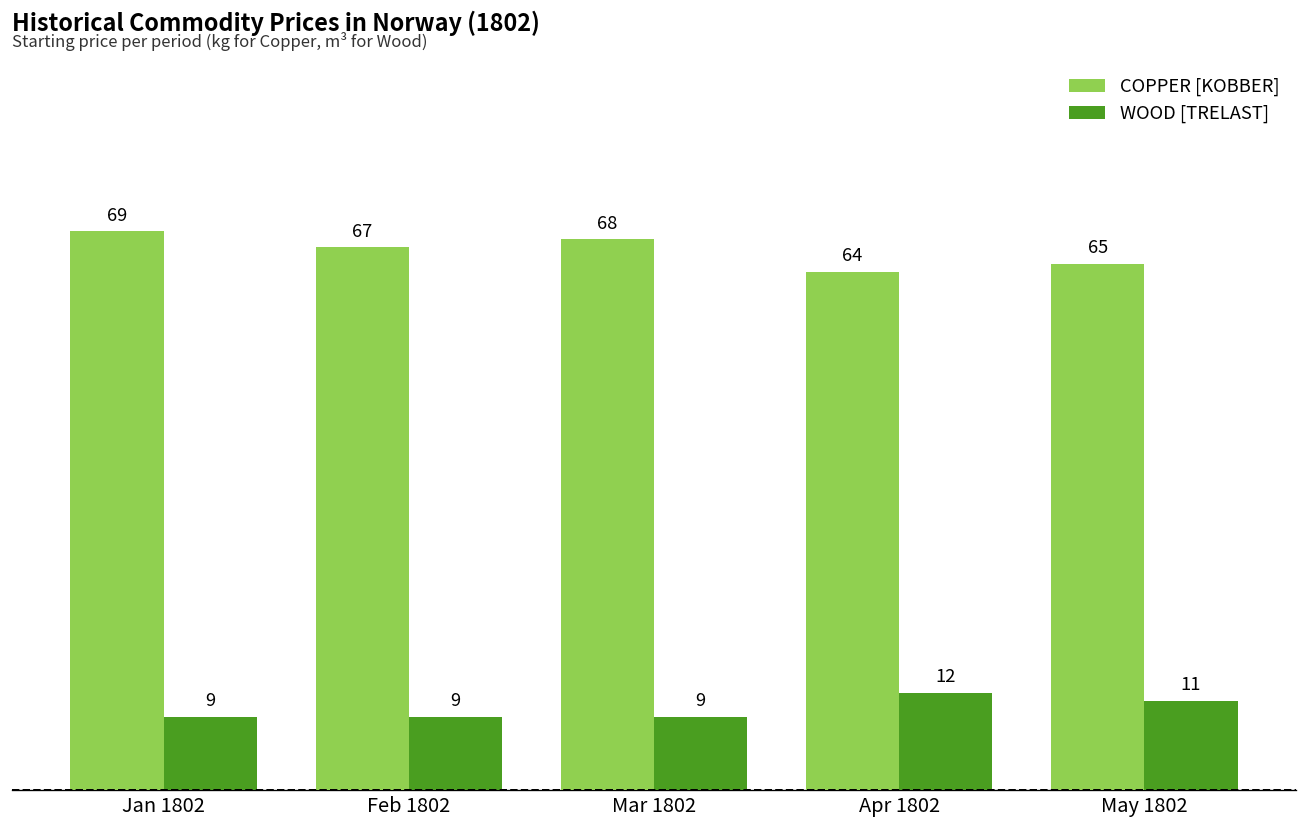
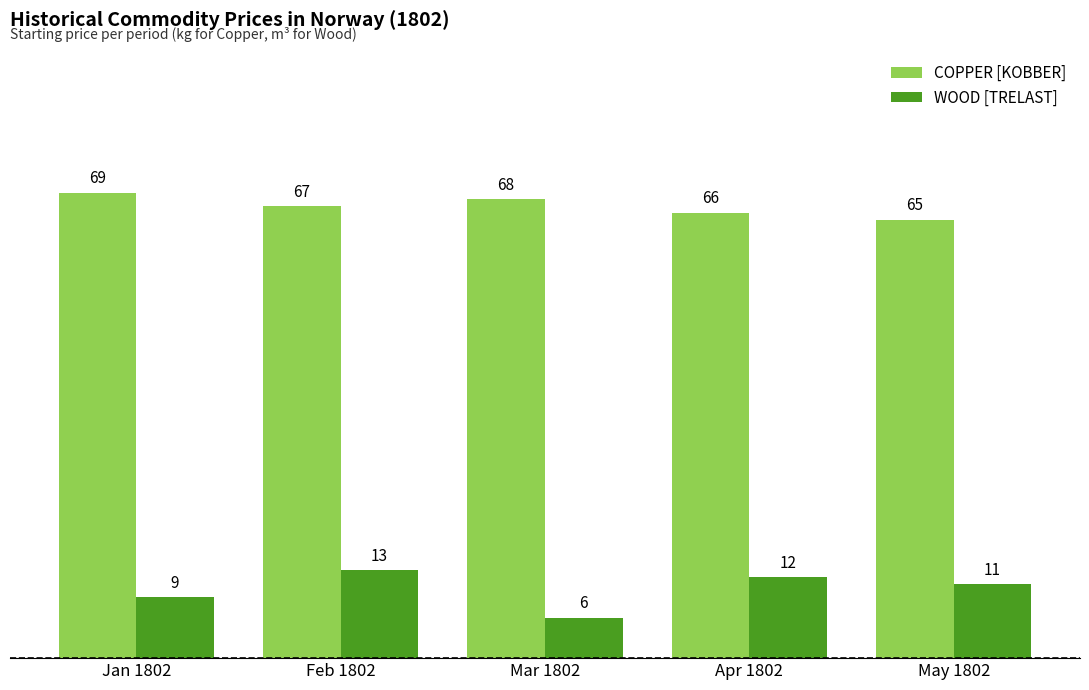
WOOD [TRELAST], Feb 1802: 9 -> 13
WOOD [TRELAST], Mar 1802: 9 -> 6
COPPER [KOBBER], Apr 1802: 64 -> 66
